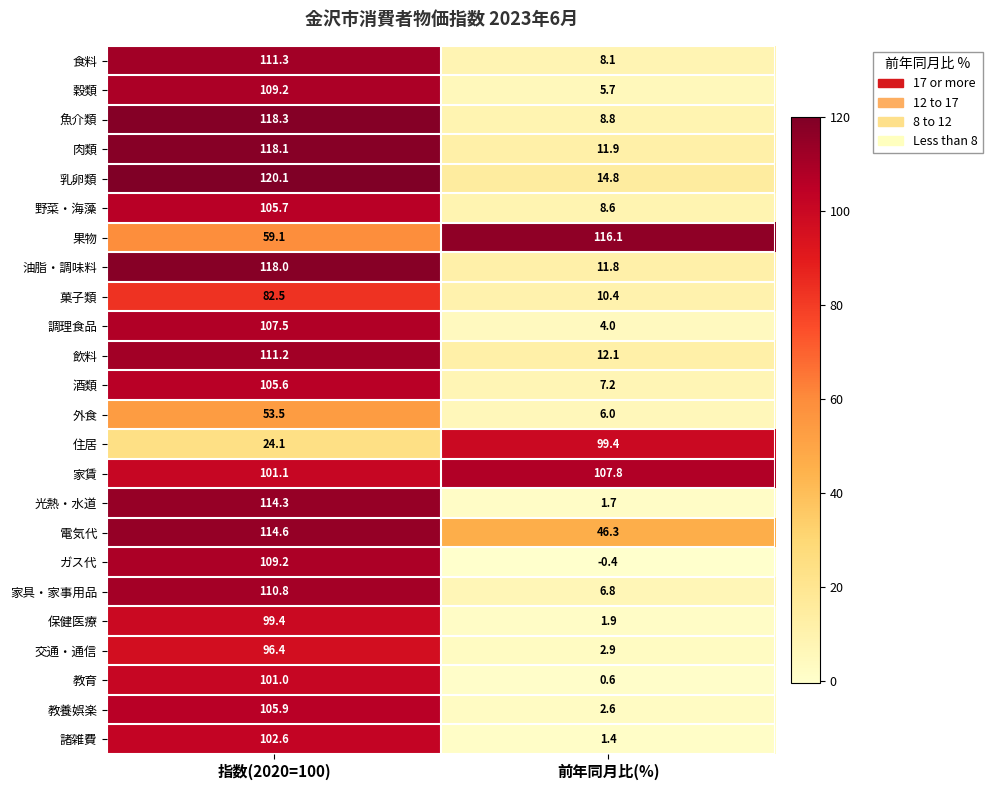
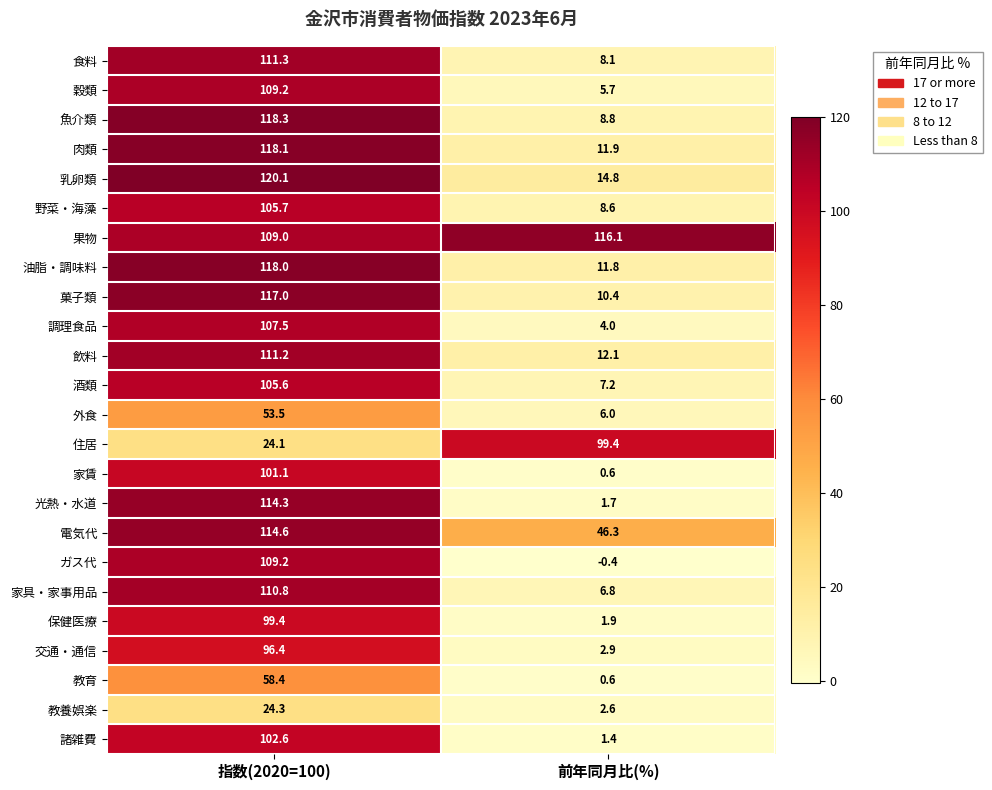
果物, 指数(2020=100): 59.1 -> 109.0
菓子類, 指数(2020=100): 82.5 -> 117.0
家賃, 前年同月比(%): 107.8 -> 0.6
教育, 指数(2020=100): 101.0 -> 58.4
教養娯楽, 指数(2020=100): 105.9 -> 24.3
